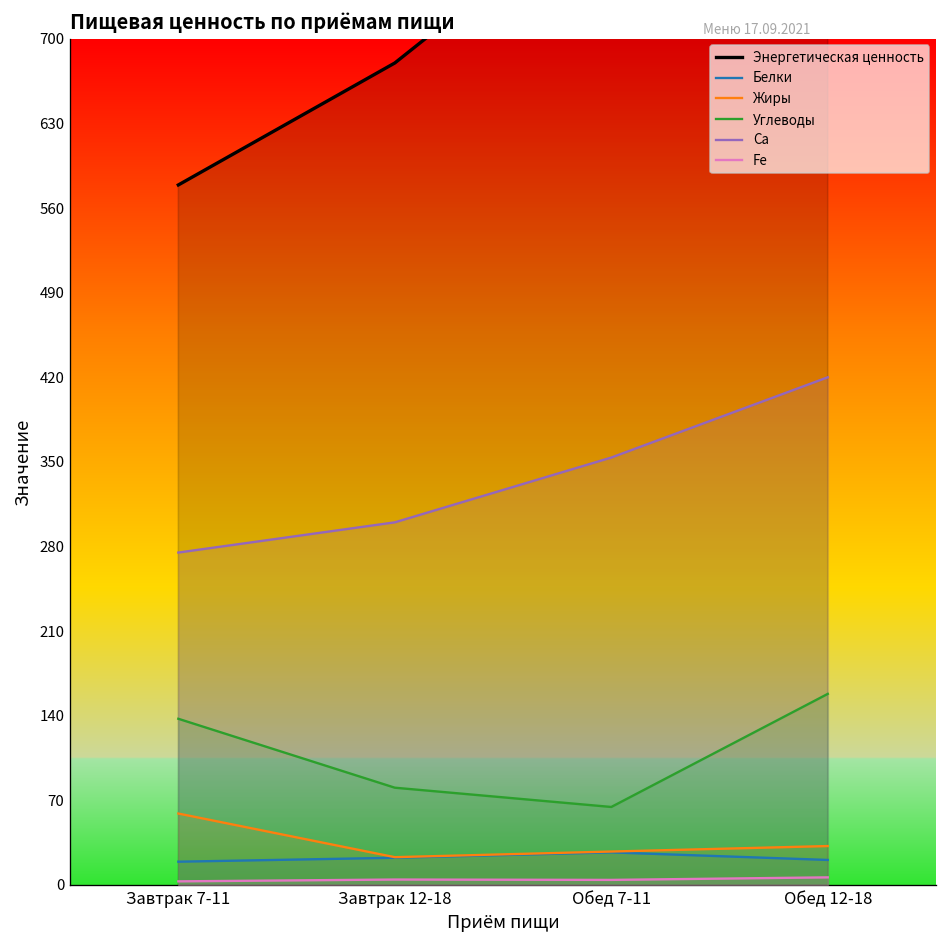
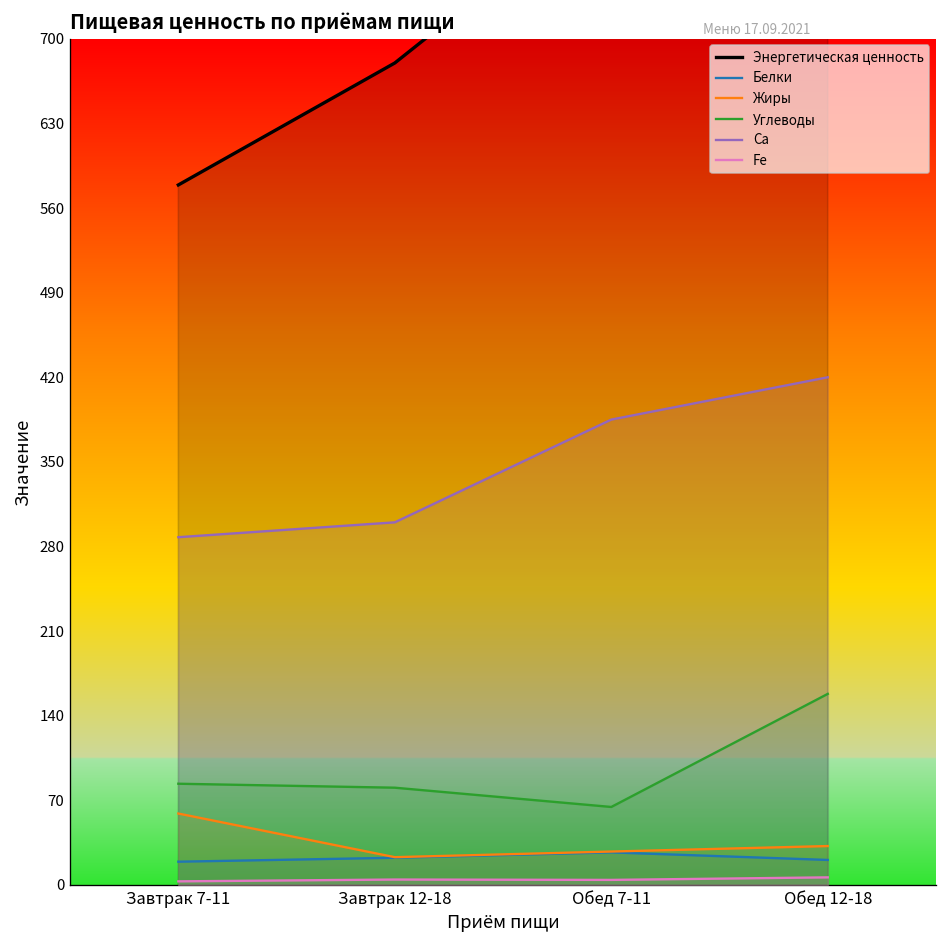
Углеводы, Завтрак 7-11: 137 -> 84
Ca, Завтрак 7-11: 275 -> 288
Ca, Обед 7-11: 354 -> 385
